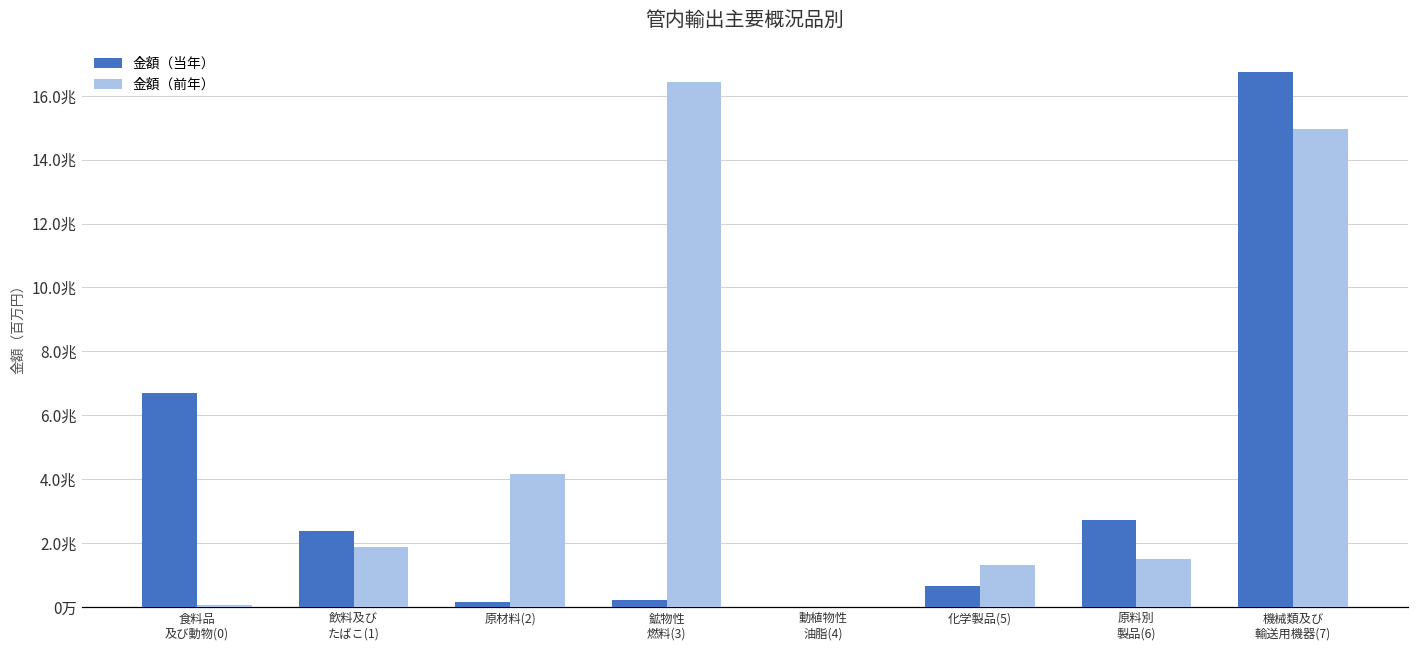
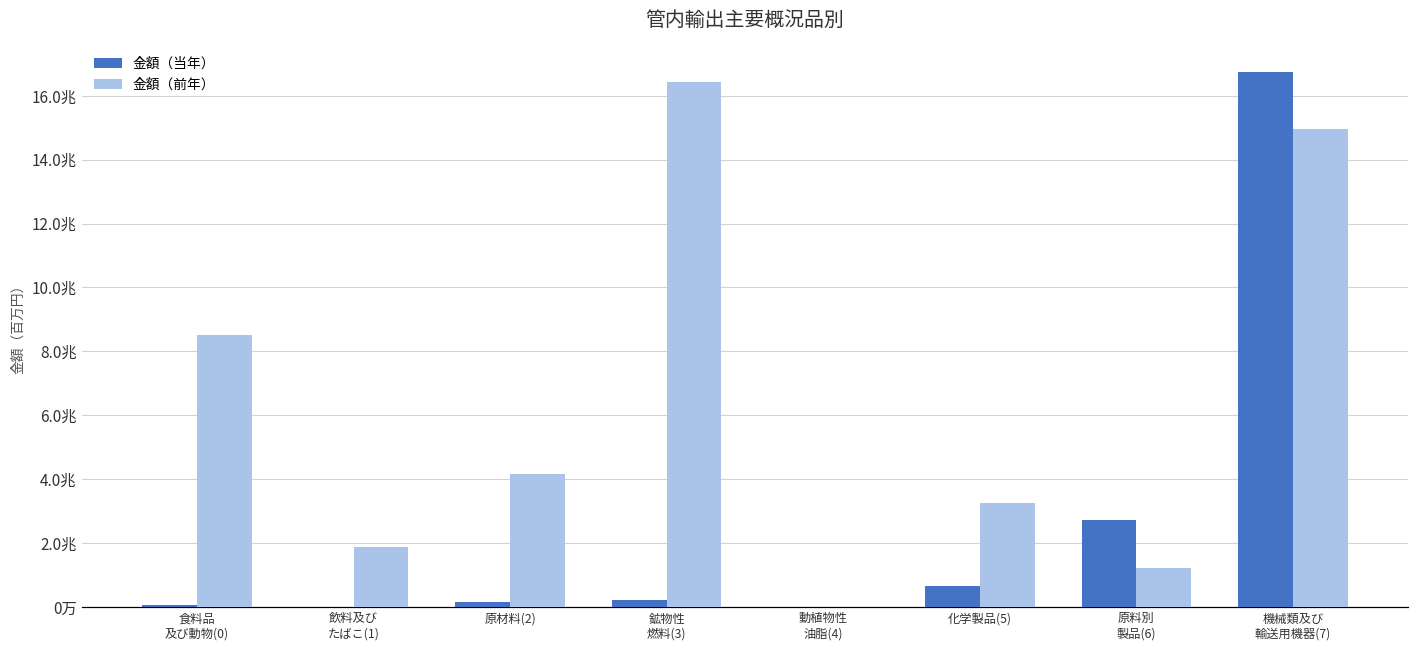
金額（当年）, 食料品 及び動物(0): 6.7兆 -> 0.1兆
金額（前年）, 食料品 及び動物(0): 0.1兆 -> 8.5兆
金額（当年）, 飲料及び たばこ(1): 2.4兆 -> 0.0兆
金額（前年）, 化学製品(5): 1.3兆 -> 3.2兆
金額（前年）, 原料別 製品(6): 1.5兆 -> 1.2兆
